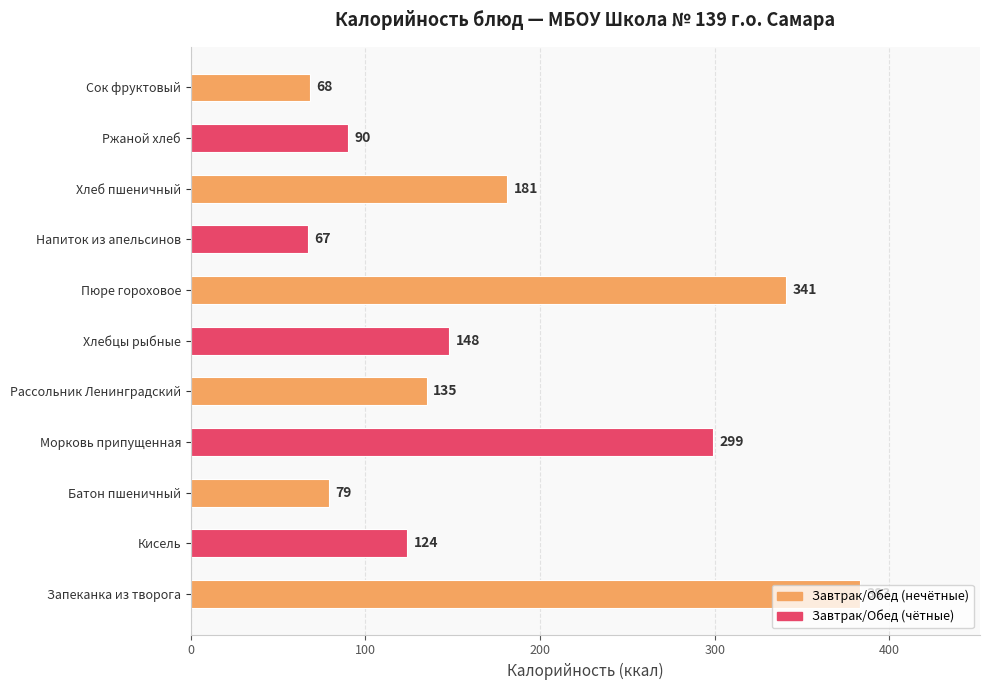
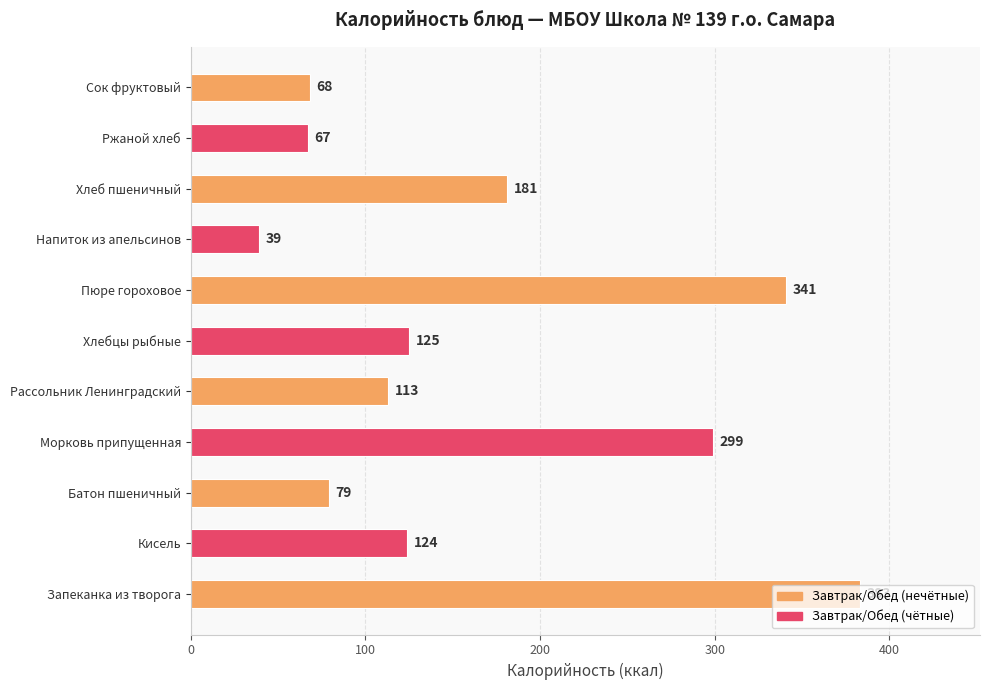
Ржаной хлеб: 90 -> 67
Напиток из апельсинов: 67 -> 39
Хлебцы рыбные: 148 -> 125
Рассольник Ленинградский: 135 -> 113
